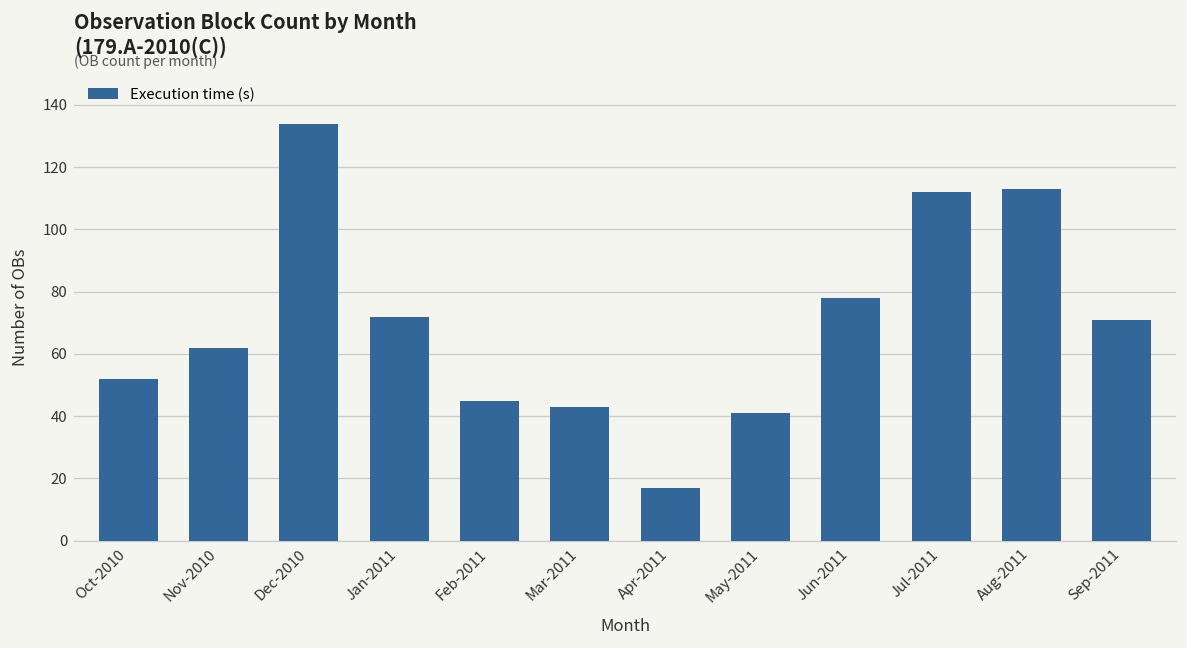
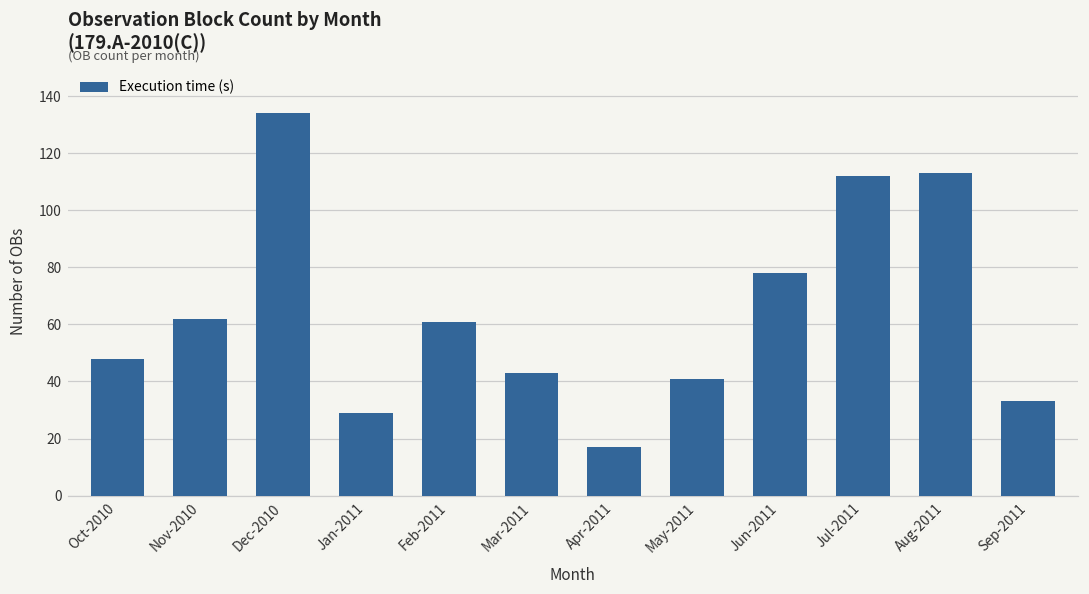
Oct-2010: 52 -> 48
Jan-2011: 72 -> 29
Feb-2011: 45 -> 61
Sep-2011: 71 -> 33
